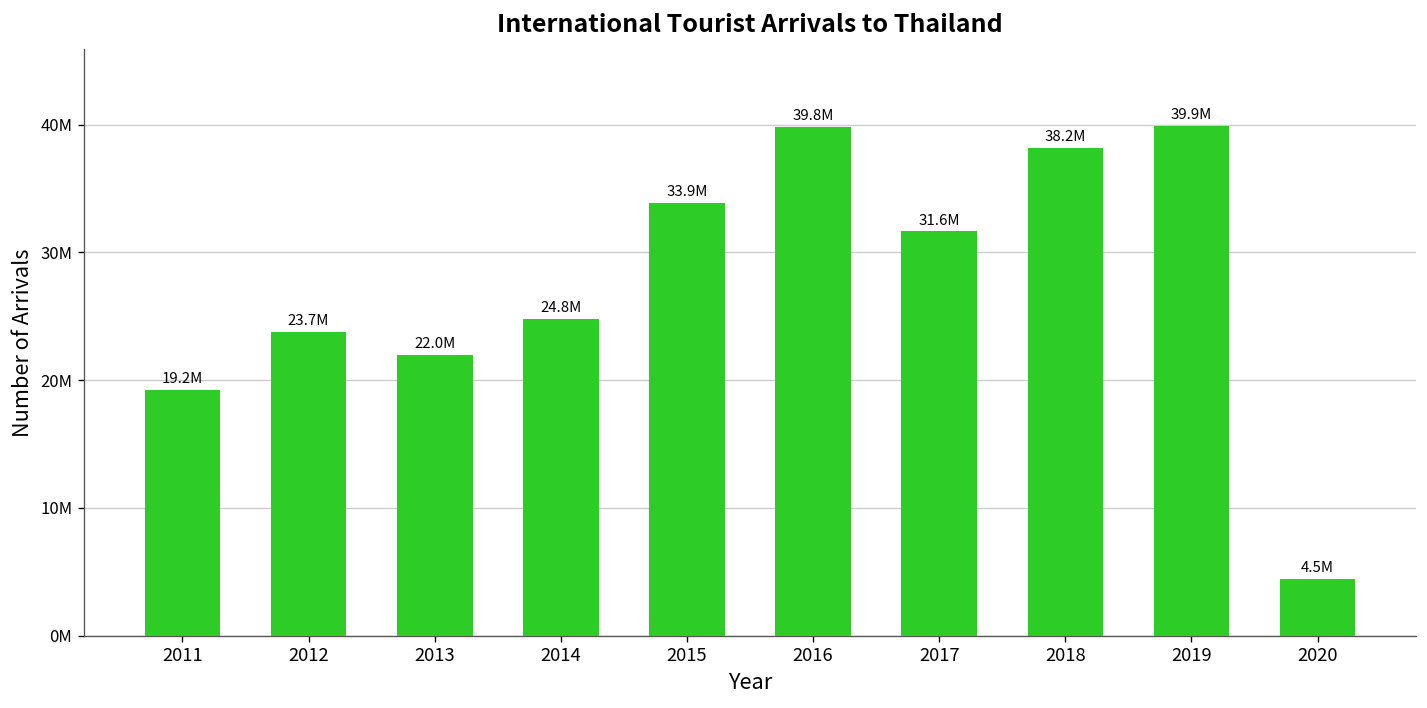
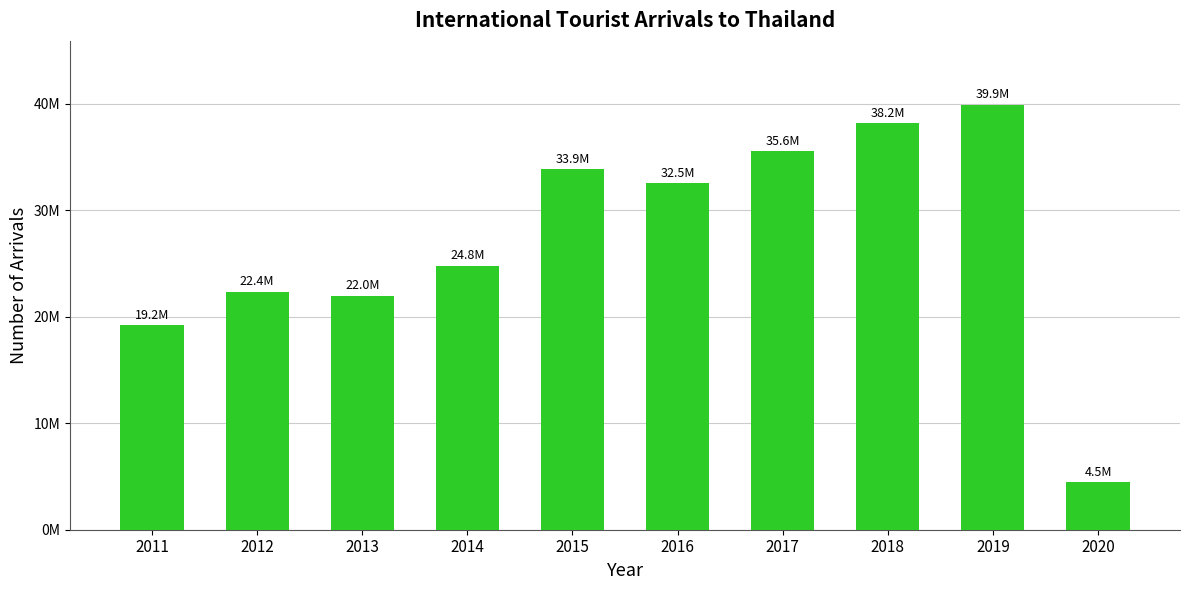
2012: 23.7M -> 22.4M
2016: 39.8M -> 32.5M
2017: 31.6M -> 35.6M
